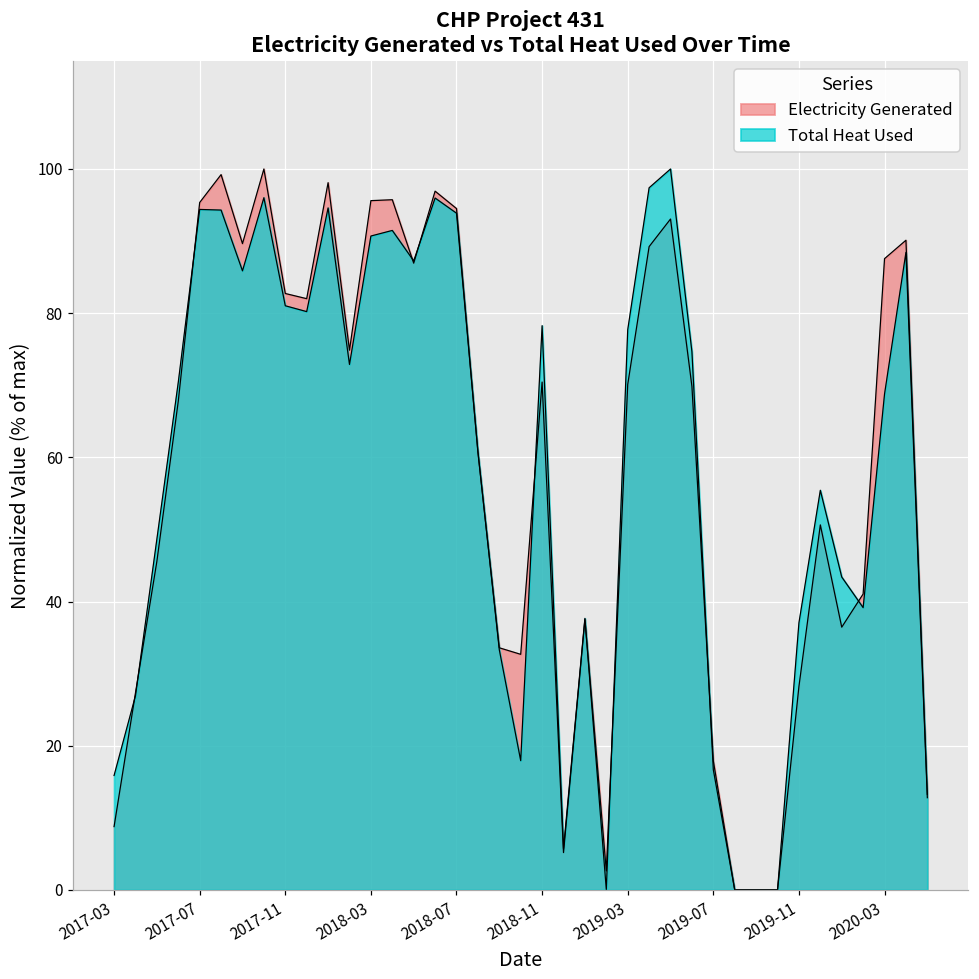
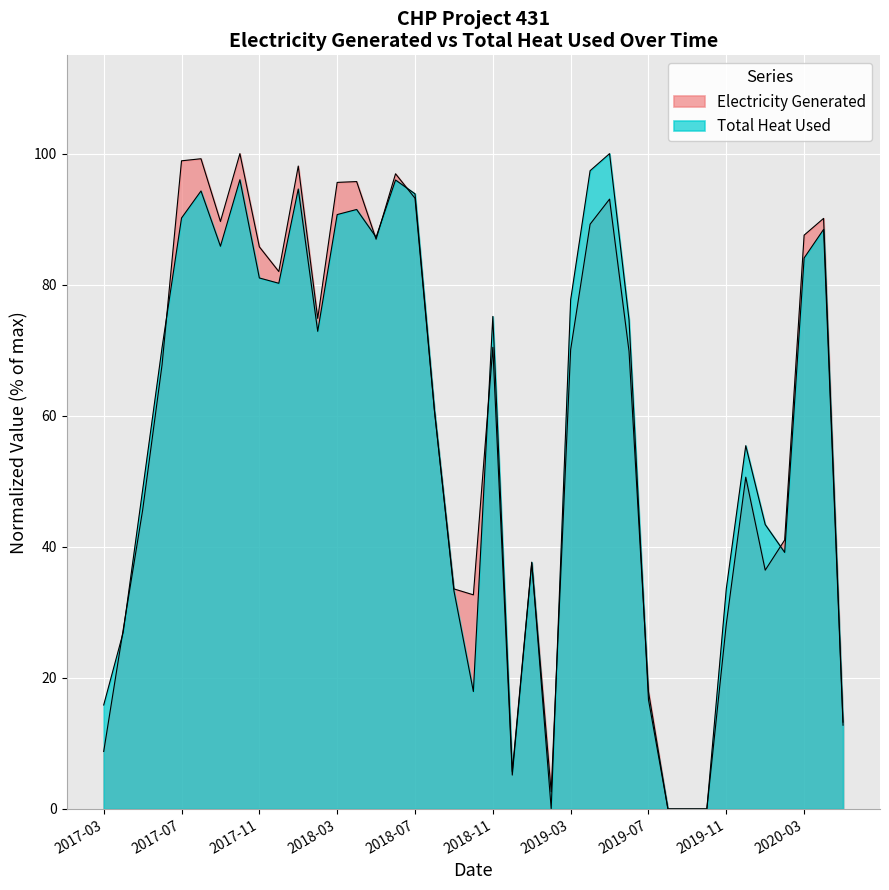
Electricity Generated, 2017-07: 95 -> 99
Total Heat Used, 2017-07: 94 -> 90
Electricity Generated, 2017-11: 83 -> 86
Electricity Generated, 2018-07: 95 -> 93
Total Heat Used, 2018-11: 78 -> 75
Total Heat Used, 2019-11: 37 -> 34
Total Heat Used, 2020-03: 69 -> 84
